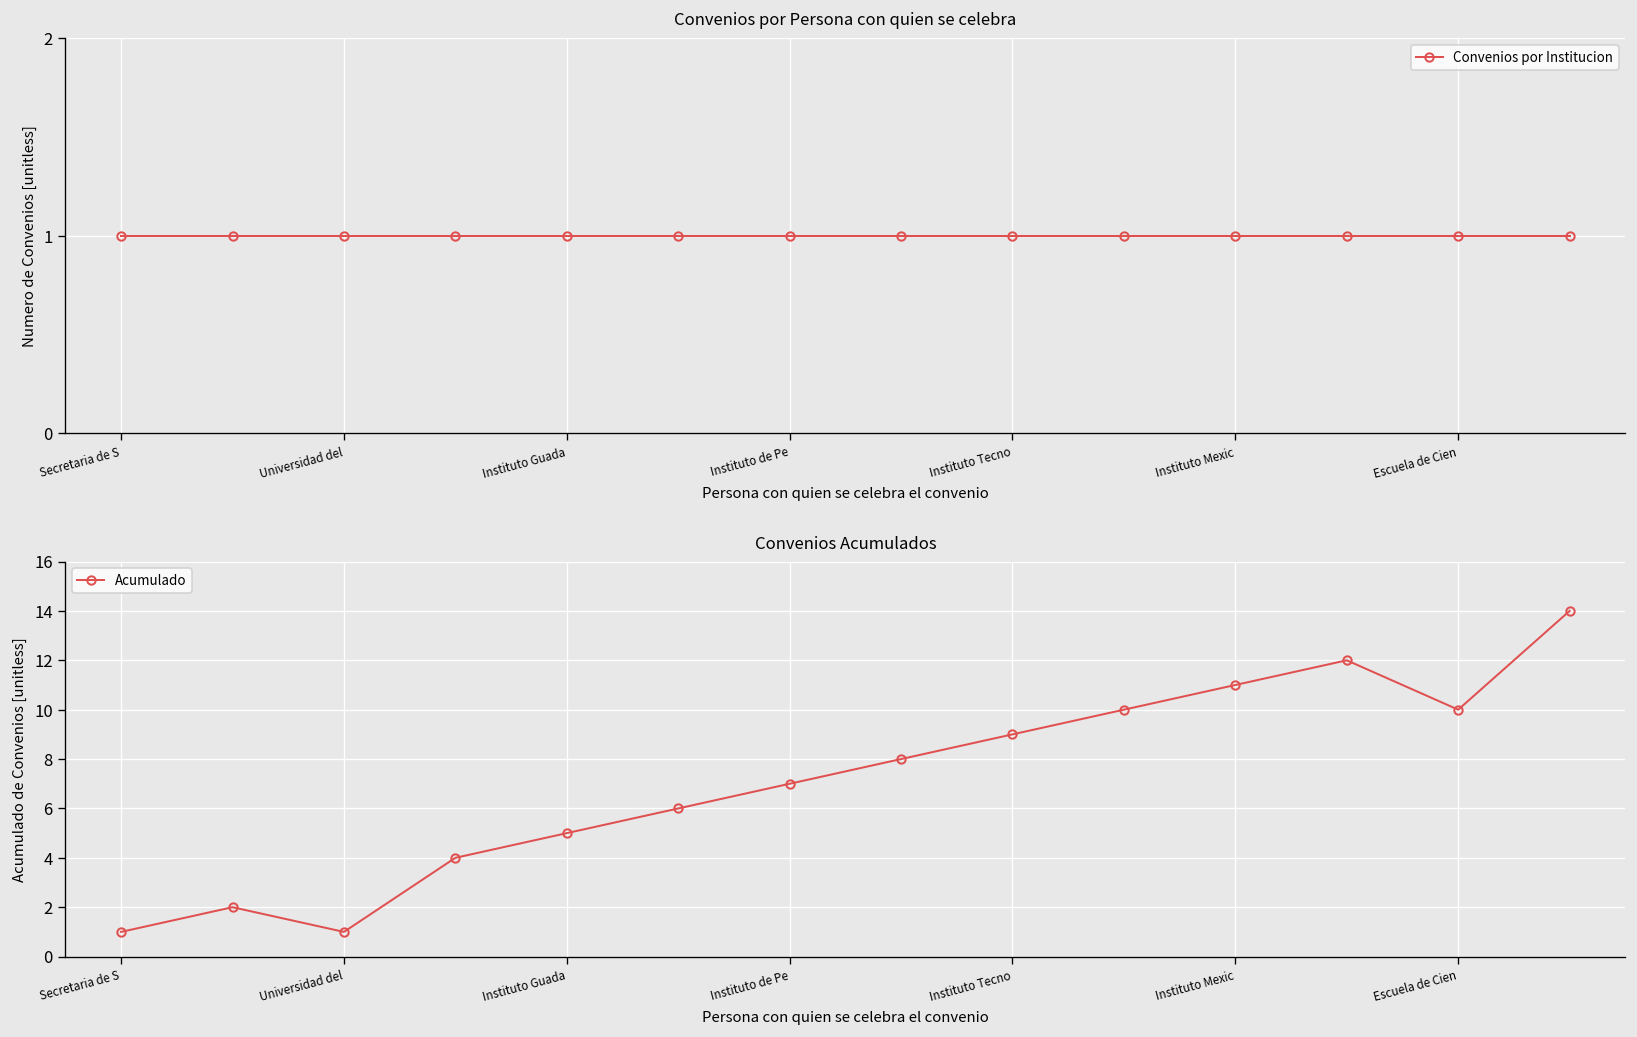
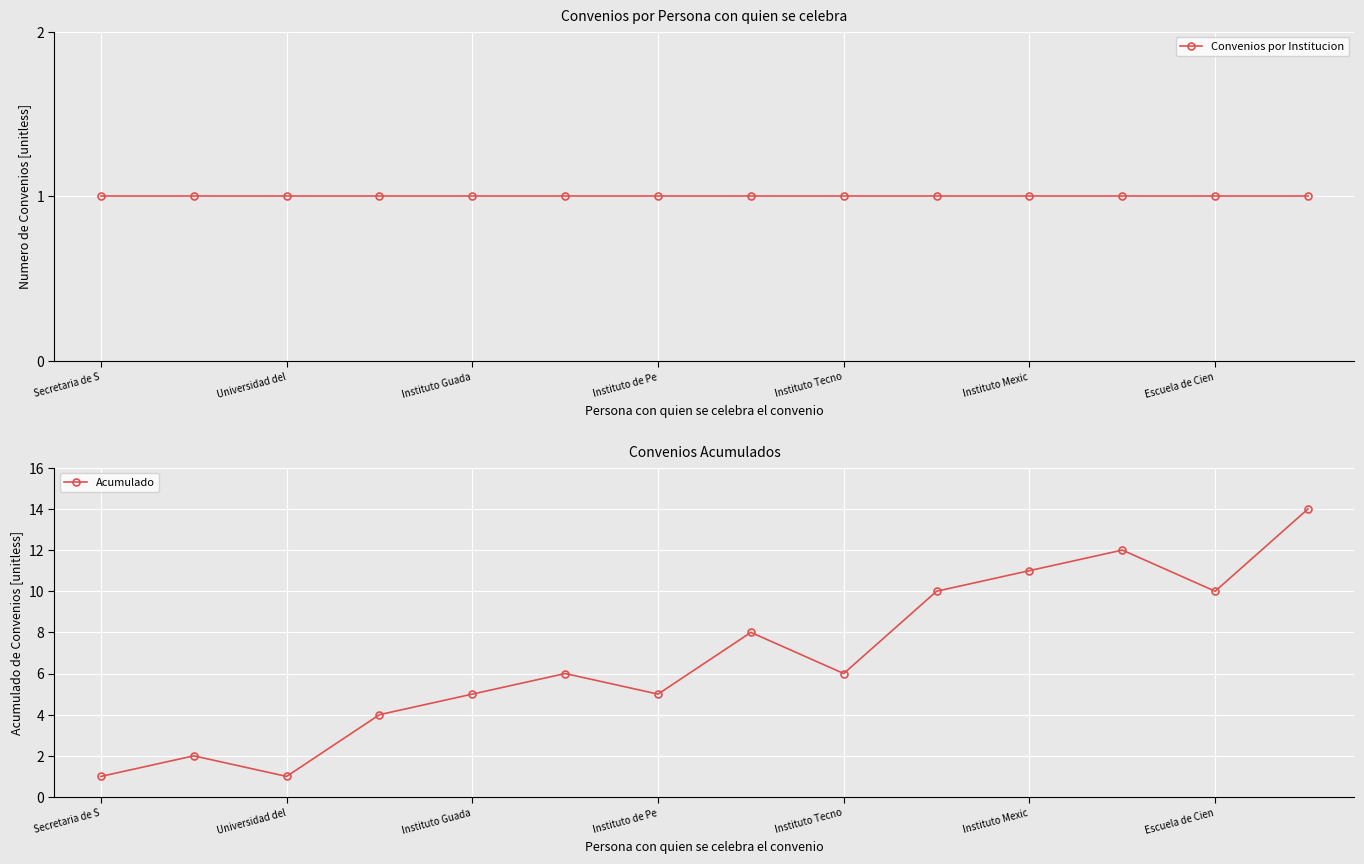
Convenios Acumulados, Instituto de Pe: 7 -> 5
Convenios Acumulados, Instituto Tecno: 9 -> 6
